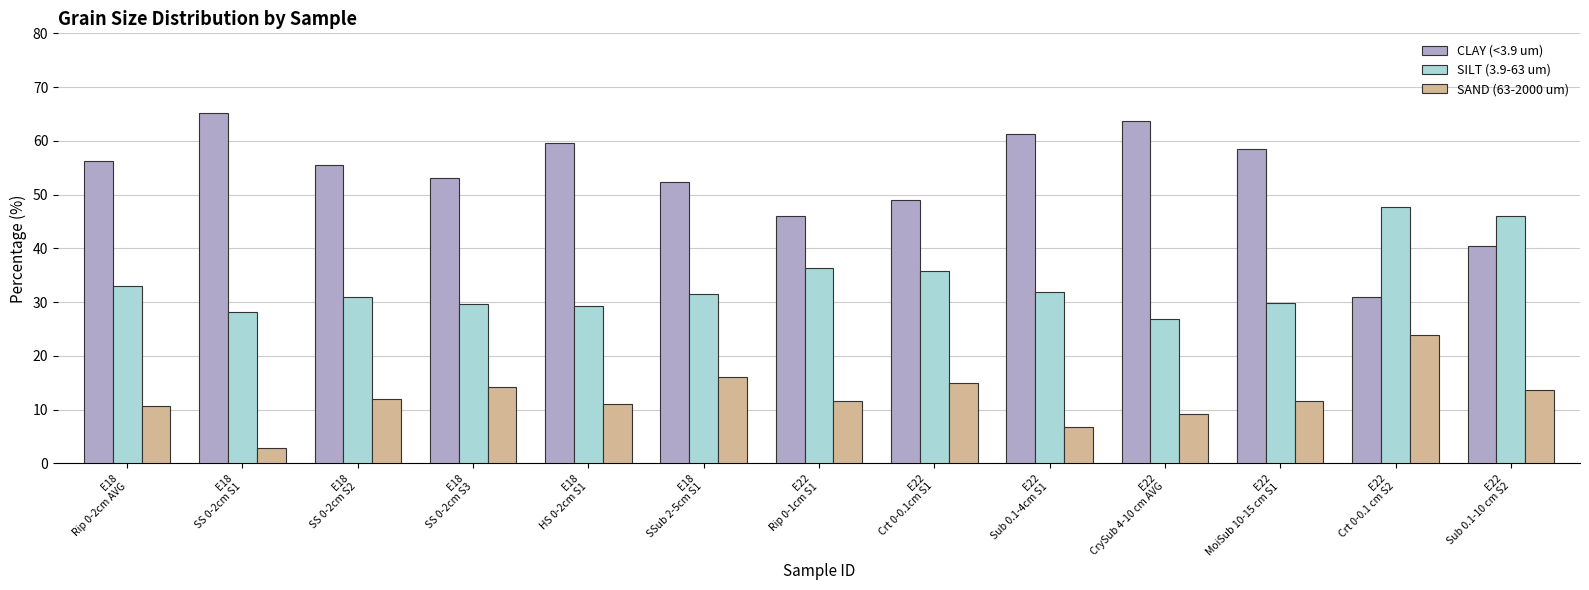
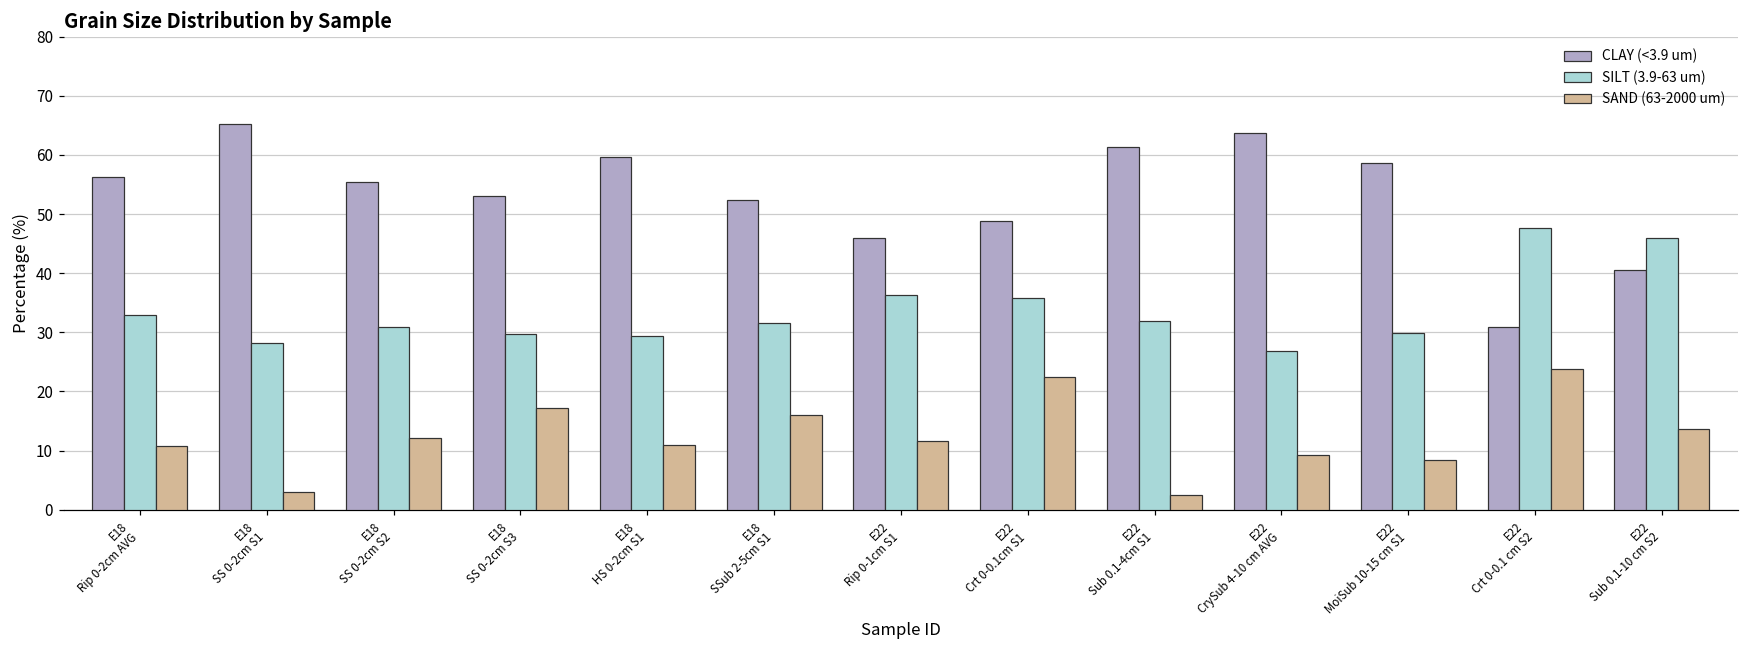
SAND (63-2000 um), E18 SS 0-2cm S3: 14 -> 17
SAND (63-2000 um), E22 Crt 0-0.1cm S1: 15 -> 22
SAND (63-2000 um), E22 Sub 0.1-4cm S1: 7 -> 2
SAND (63-2000 um), E22 MoiSub 10-15 cm S1: 12 -> 8
